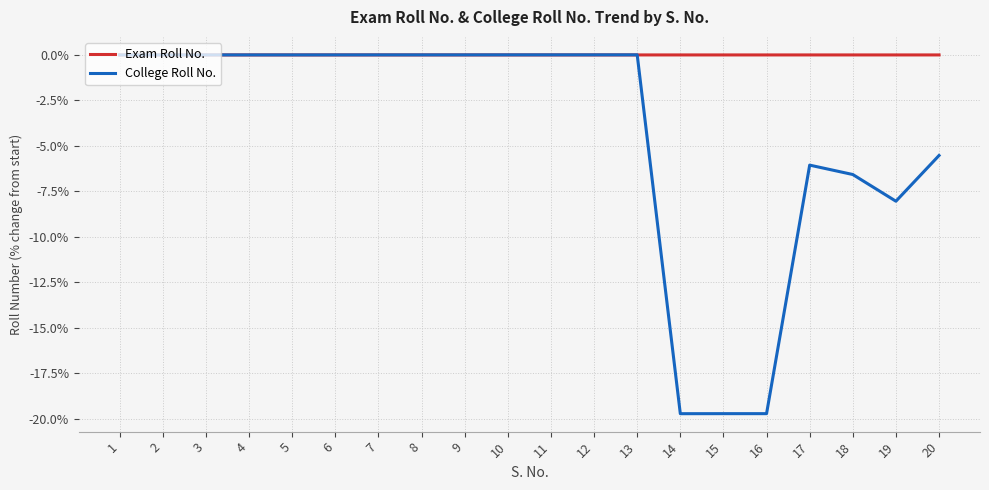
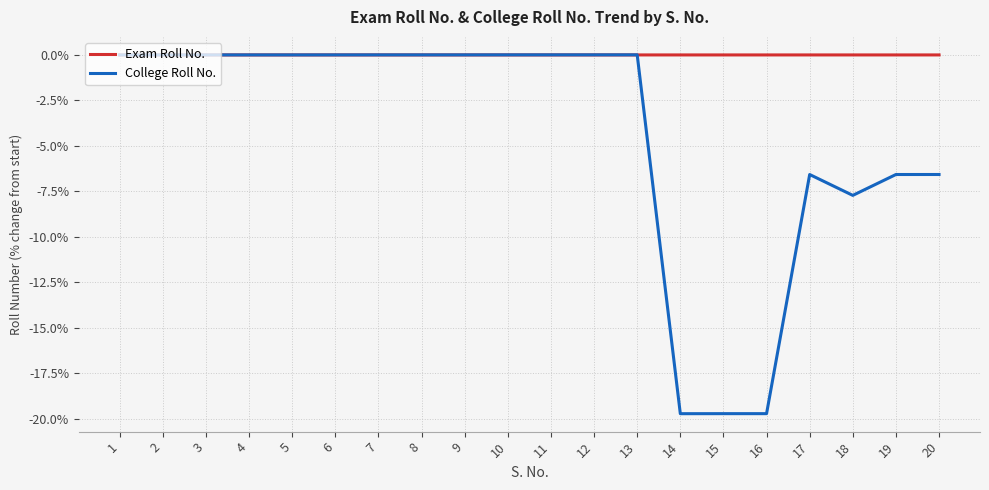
College Roll No., 17: -6.1% -> -6.6%
College Roll No., 18: -6.6% -> -7.7%
College Roll No., 19: -8.0% -> -6.6%
College Roll No., 20: -5.5% -> -6.6%
